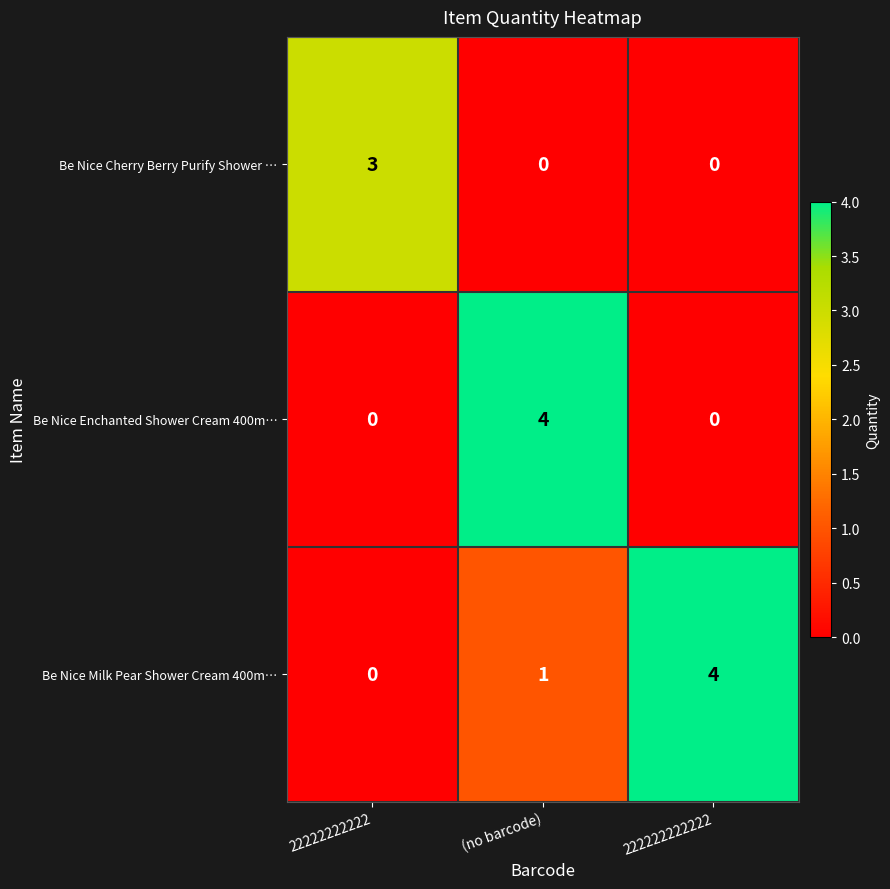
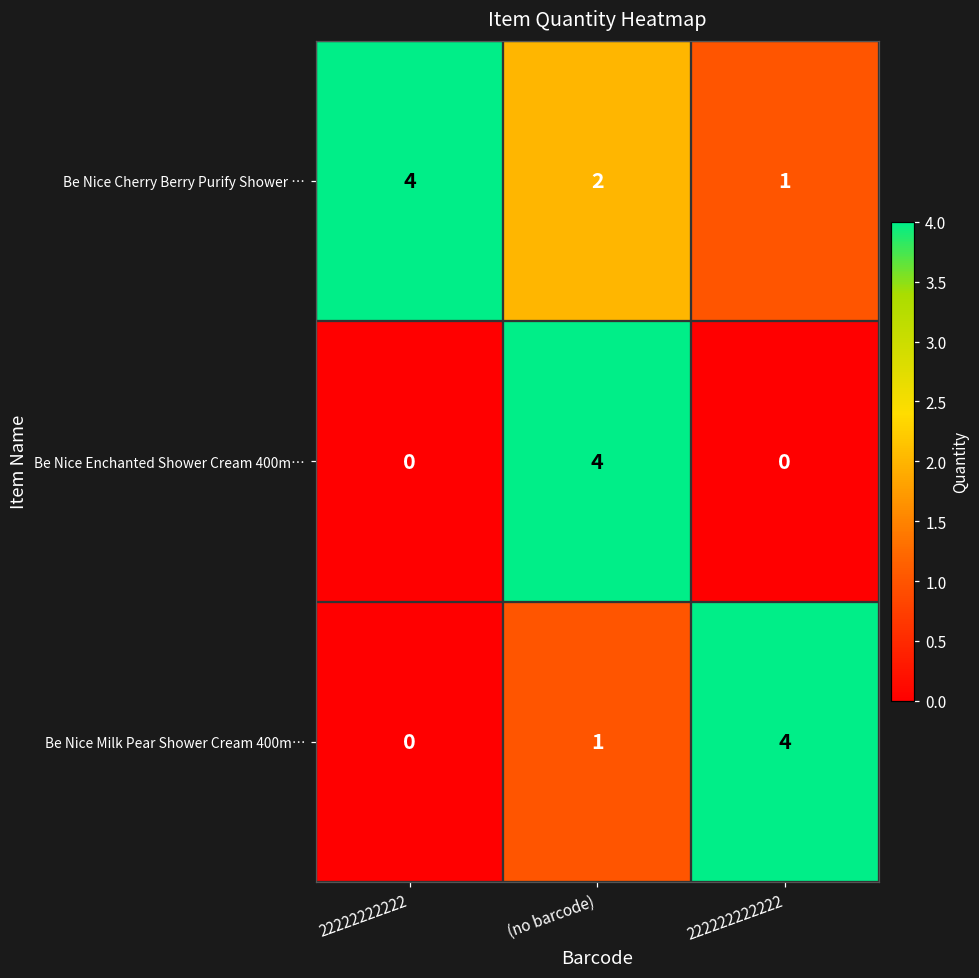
Be Nice Cherry Berry Purify Shower …, 22222222222: 3 -> 4
Be Nice Cherry Berry Purify Shower …, (no barcode): 0 -> 2
Be Nice Cherry Berry Purify Shower …, 222222222222: 0 -> 1
